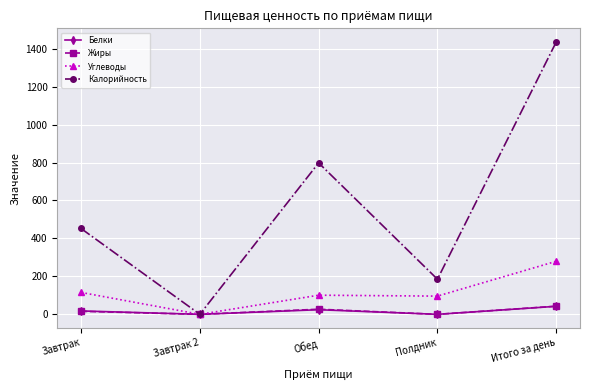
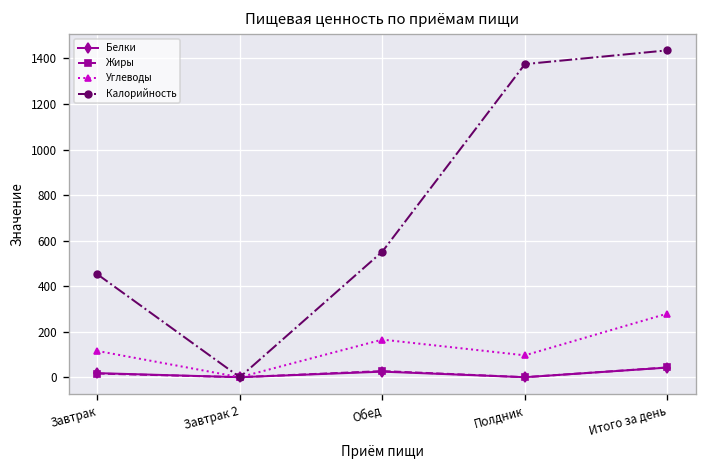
Углеводы, Обед: 100 -> 170
Калорийность, Обед: 800 -> 550
Калорийность, Полдник: 190 -> 1380
